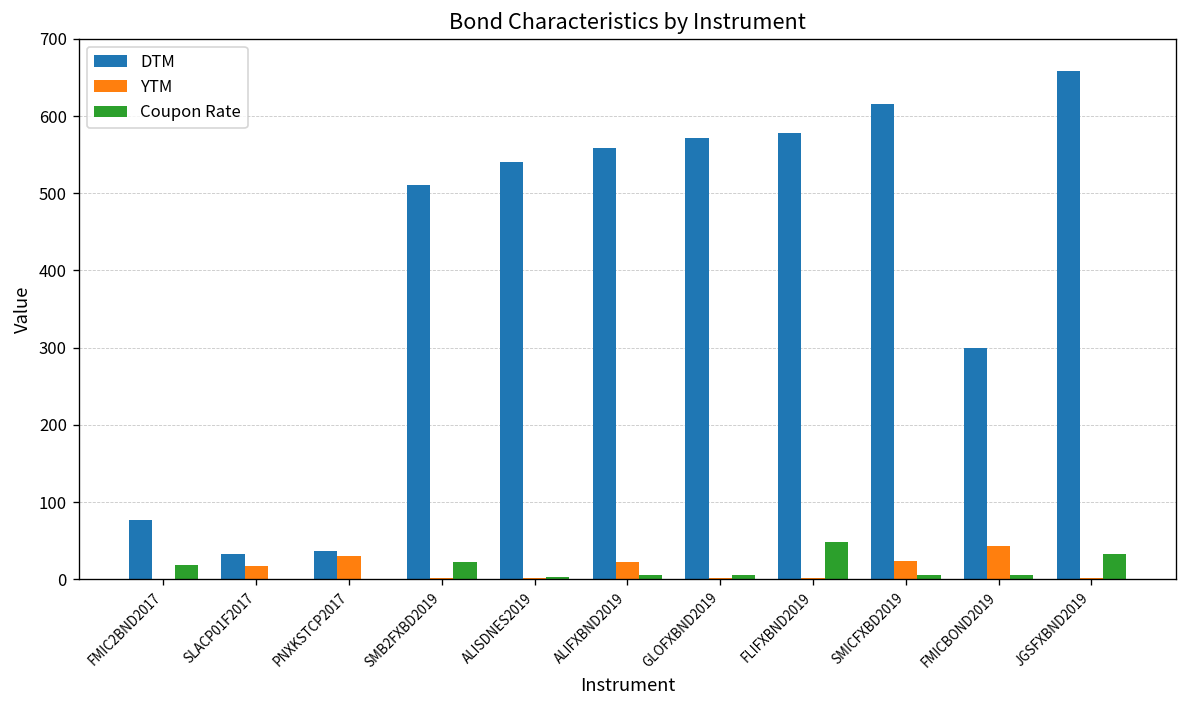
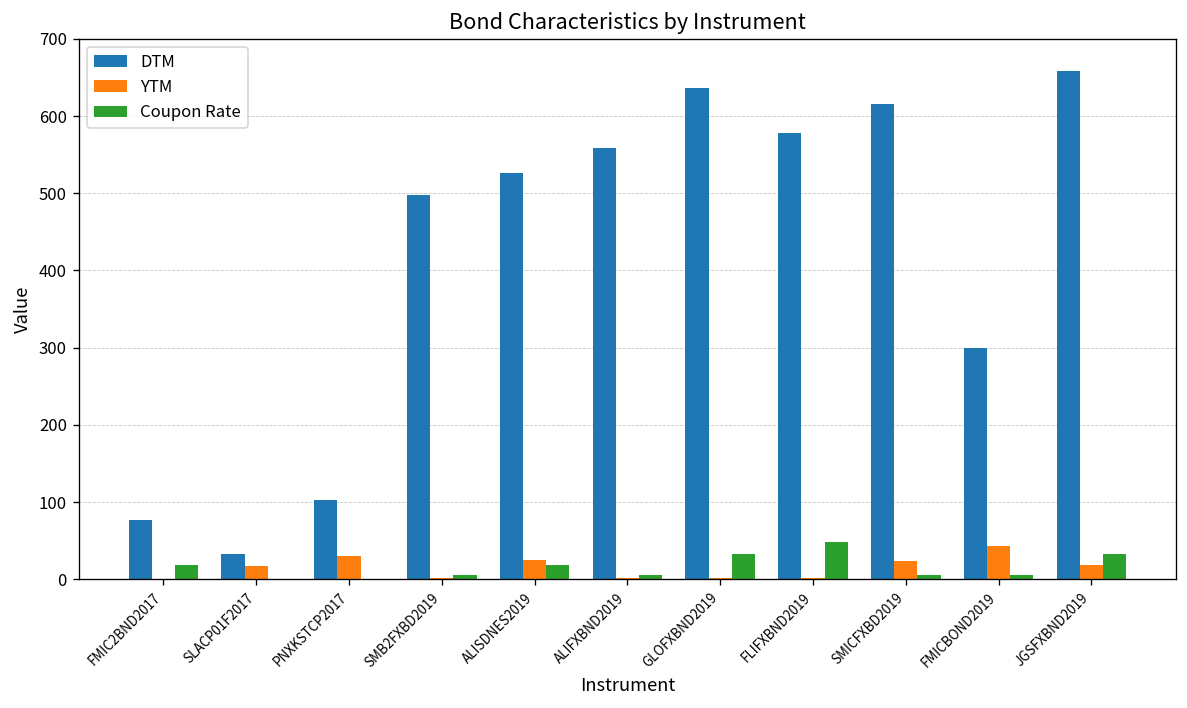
DTM, PNXKSTCP2017: 40 -> 100
DTM, SMB2FXBD2019: 510 -> 500
Coupon Rate, SMB2FXBD2019: 20 -> 10
DTM, ALISDNES2019: 540 -> 530
YTM, ALISDNES2019: 0 -> 20
Coupon Rate, ALISDNES2019: 0 -> 20
YTM, ALIFXBND2019: 20 -> 0
DTM, GLOFXBND2019: 570 -> 640
Coupon Rate, GLOFXBND2019: 10 -> 30
YTM, JGSFXBND2019: 0 -> 20
